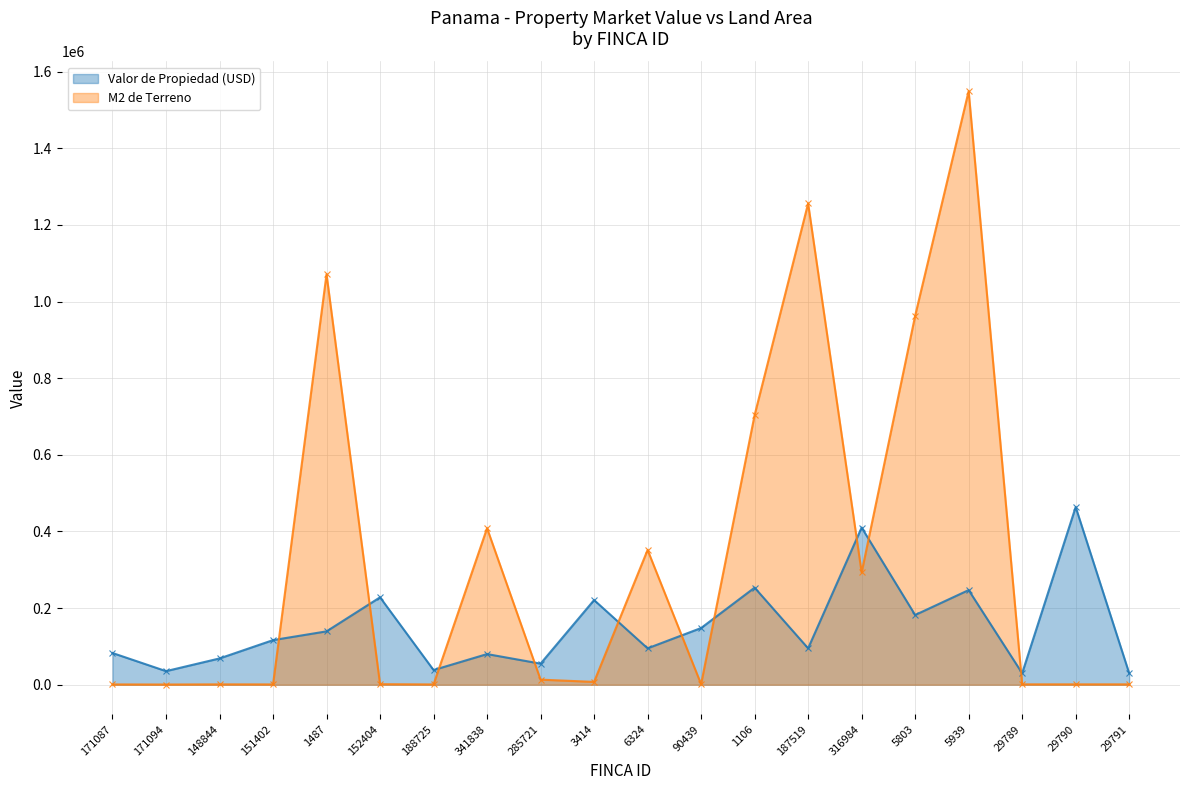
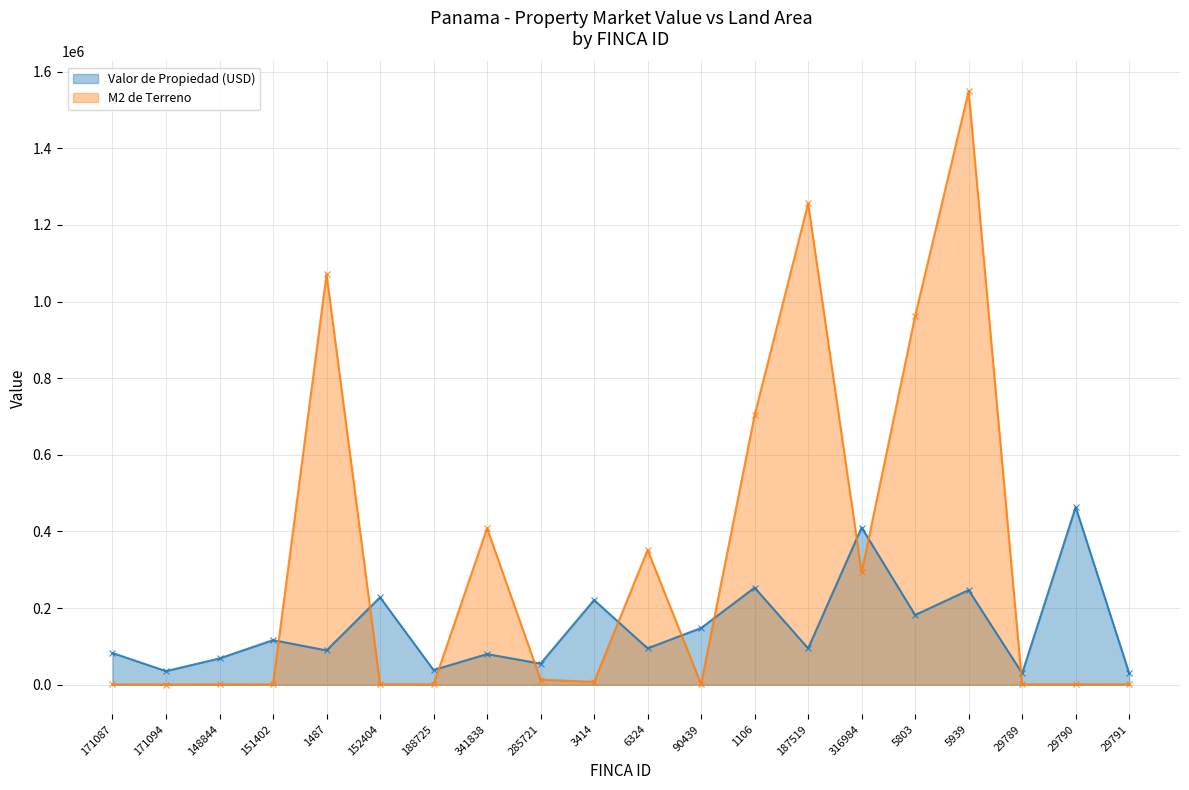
Valor de Propiedad (USD), 1487: 140000 -> 90000
